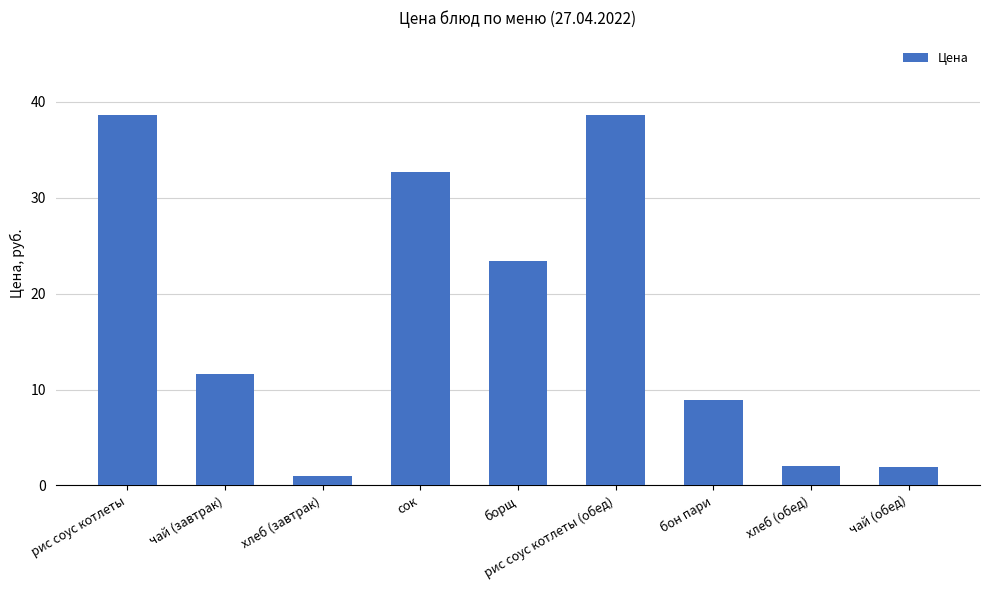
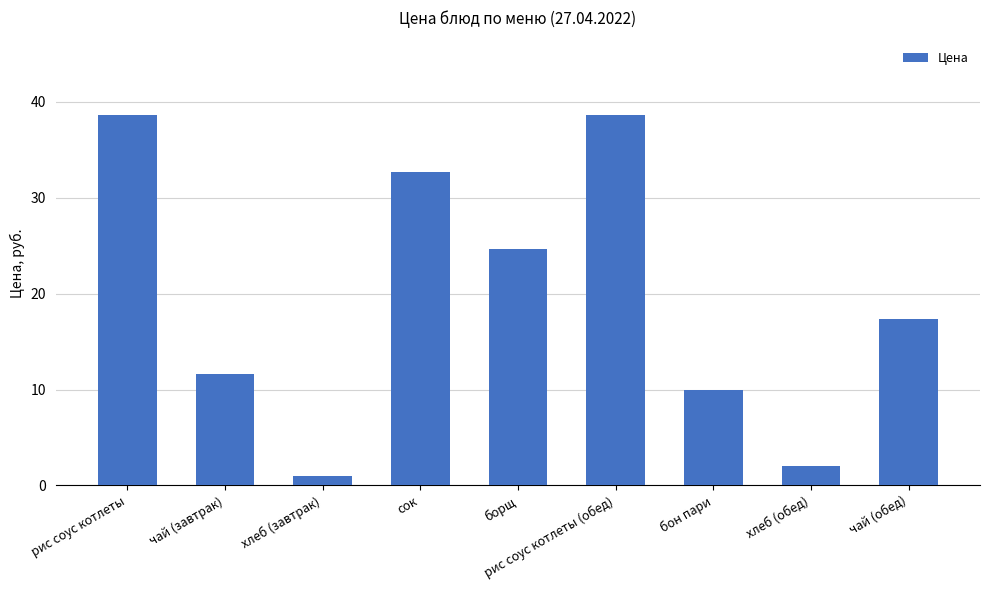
борщ: 23 -> 25
бон пари: 9 -> 10
чай (обед): 2 -> 17
